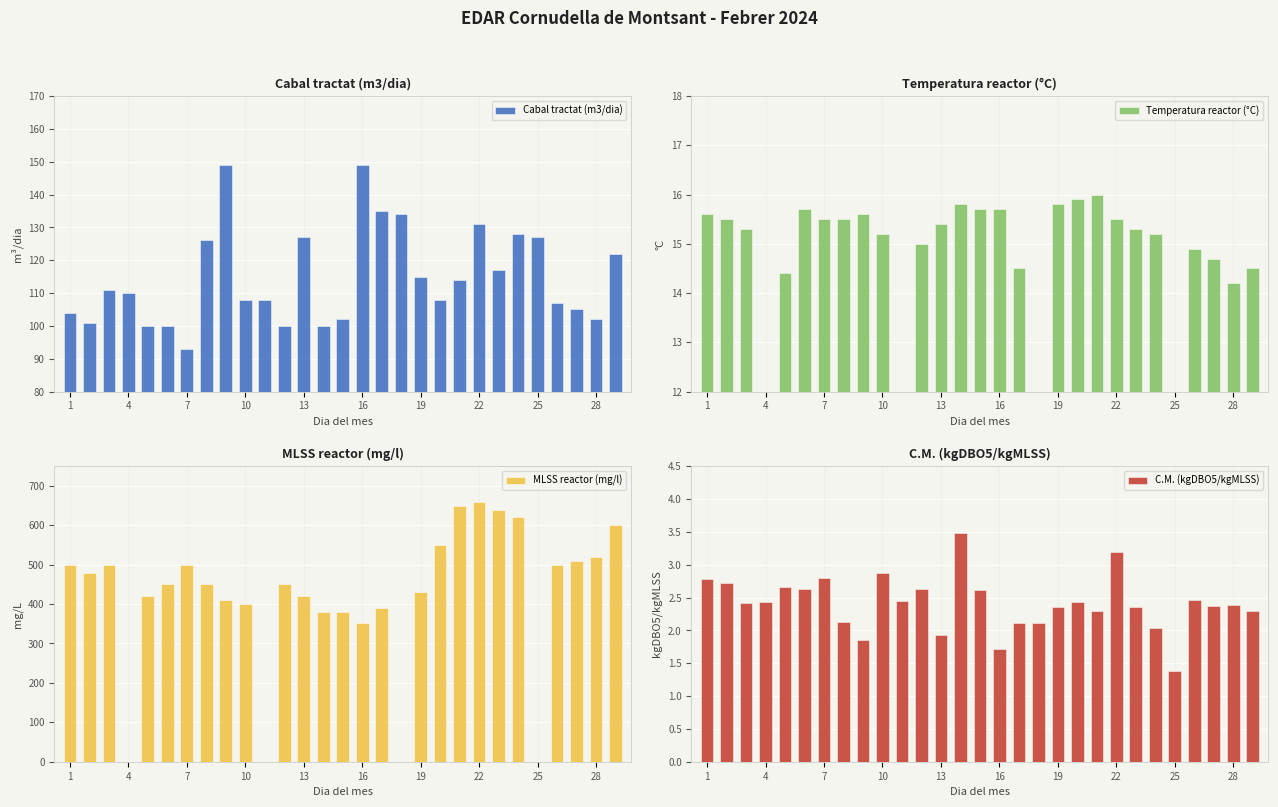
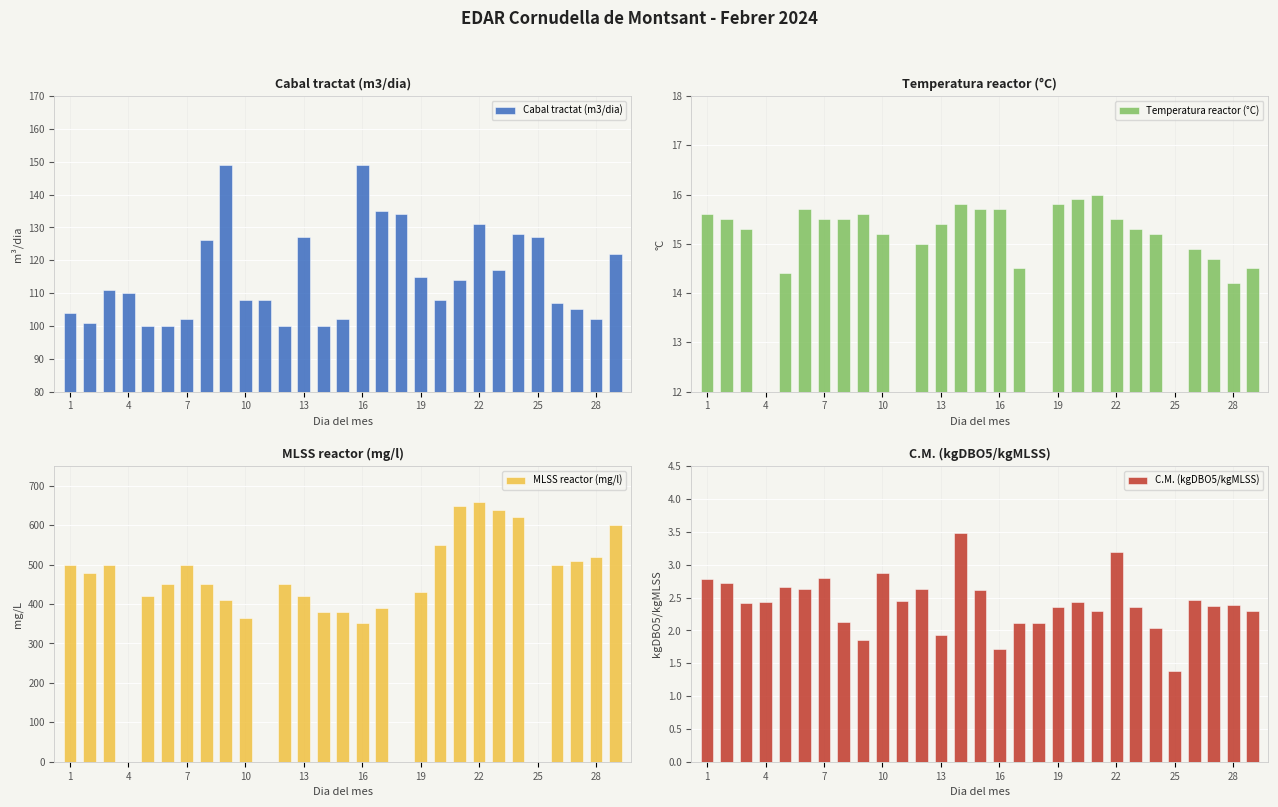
Cabal tractat (m3/dia), 7: 93 -> 102
MLSS reactor (mg/l), 10: 400 -> 360
